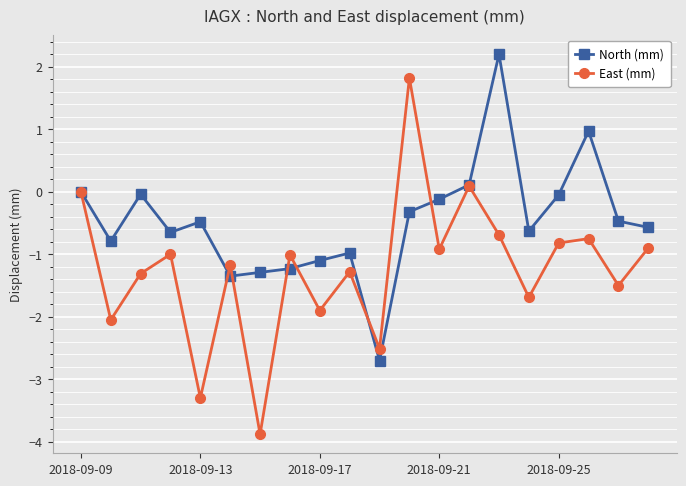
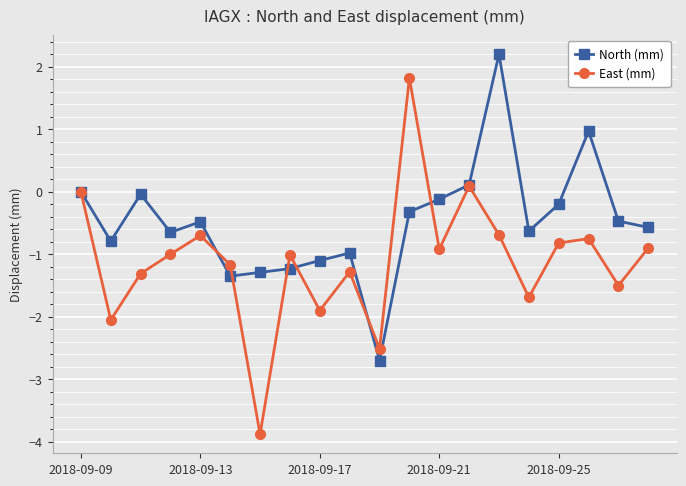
East (mm), 2018-09-13: -3.3 -> -0.7
North (mm), 2018-09-25: -0.1 -> -0.2
